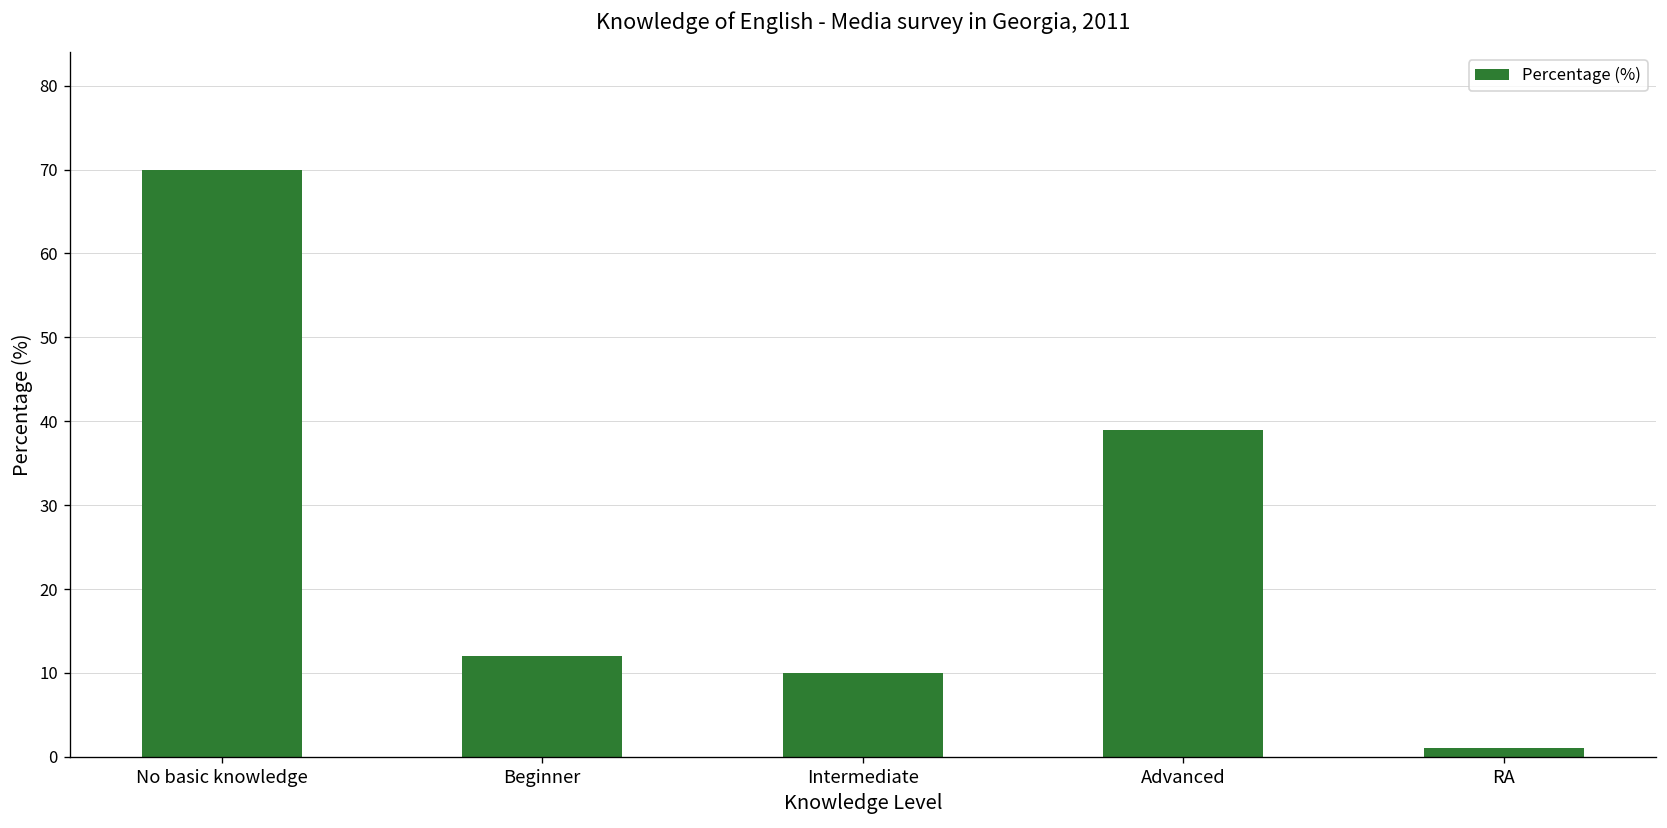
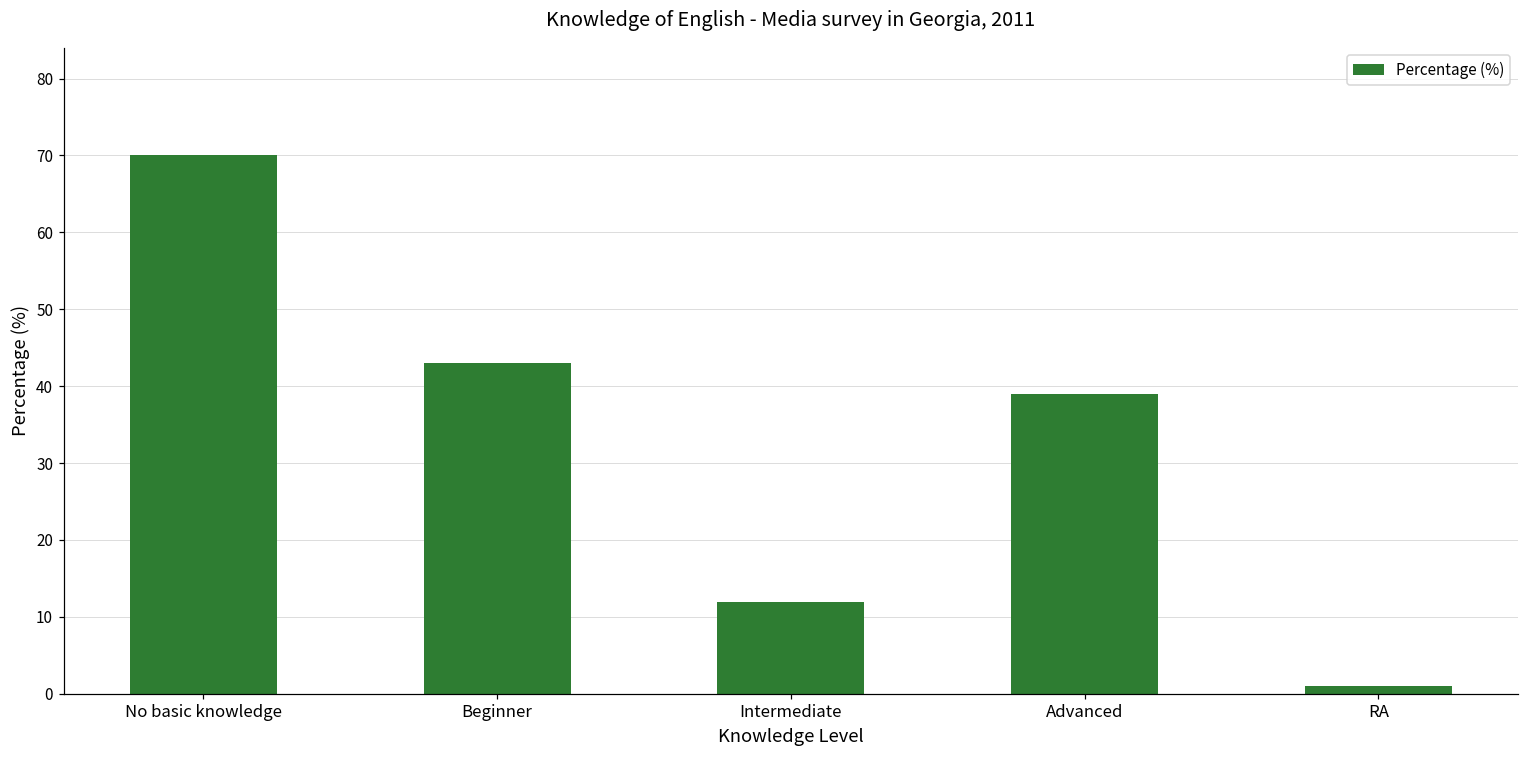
Beginner: 12 -> 43
Intermediate: 10 -> 12
